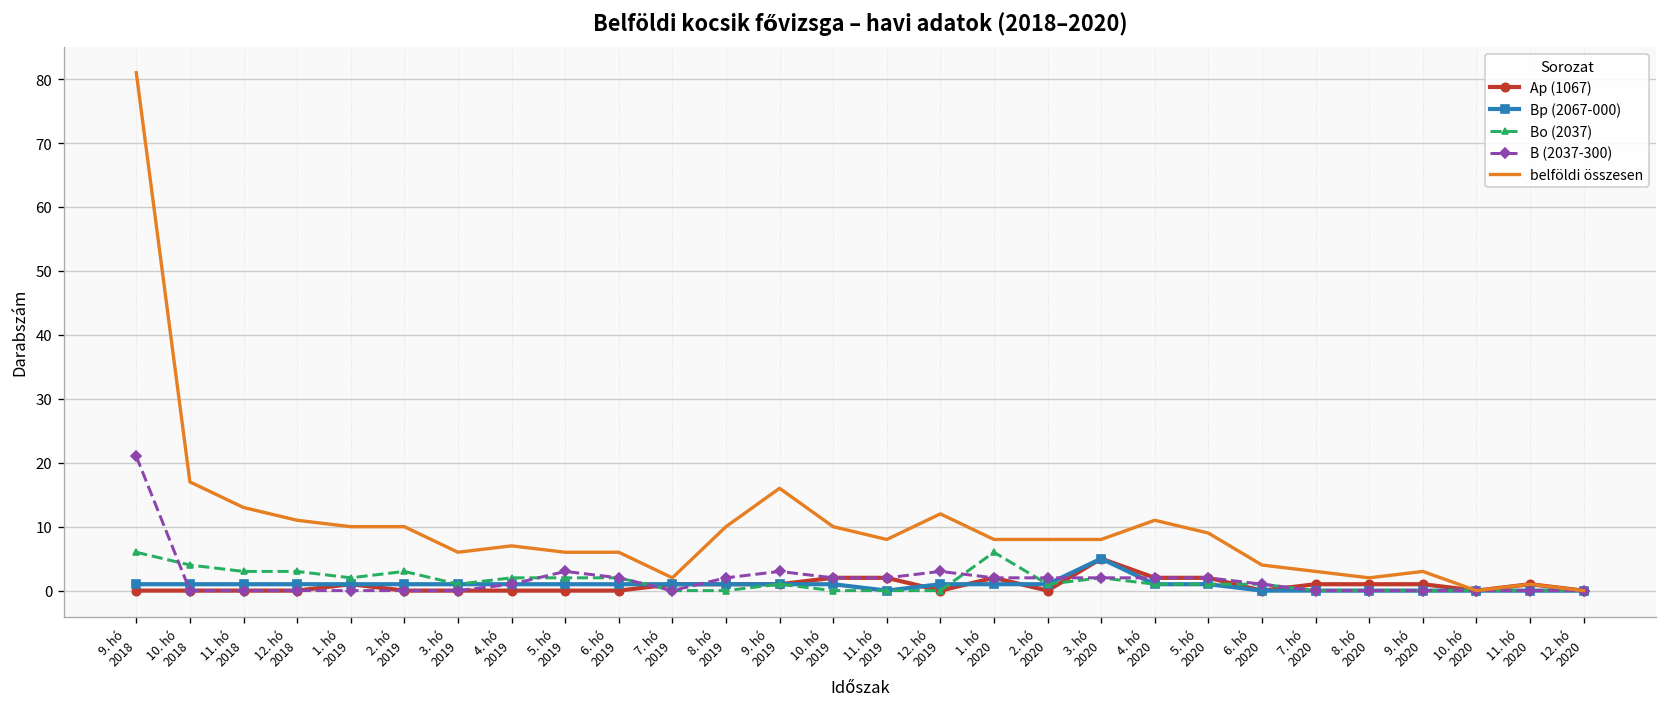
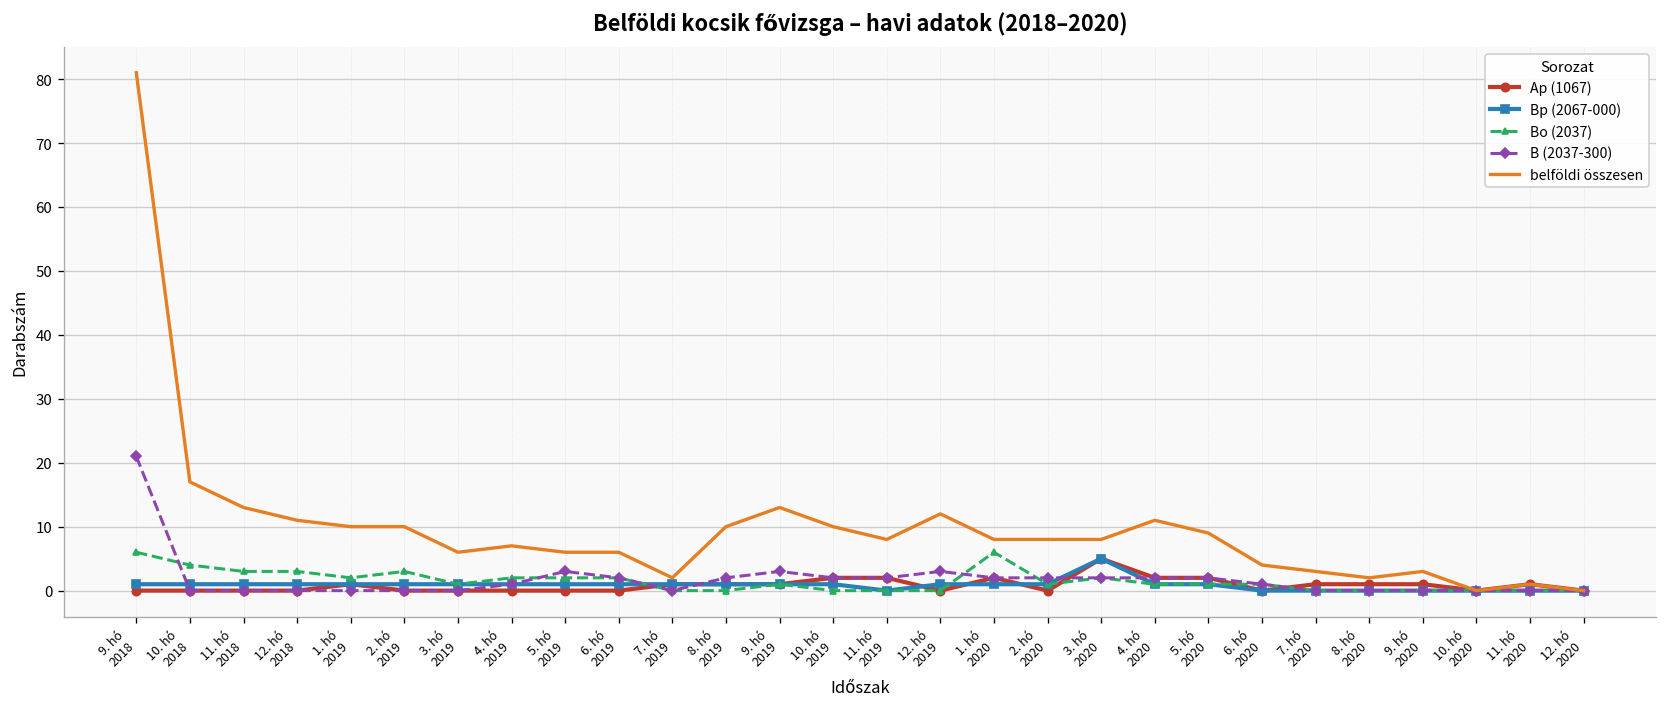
belföldi összesen, 9. hó 2019: 16 -> 13
